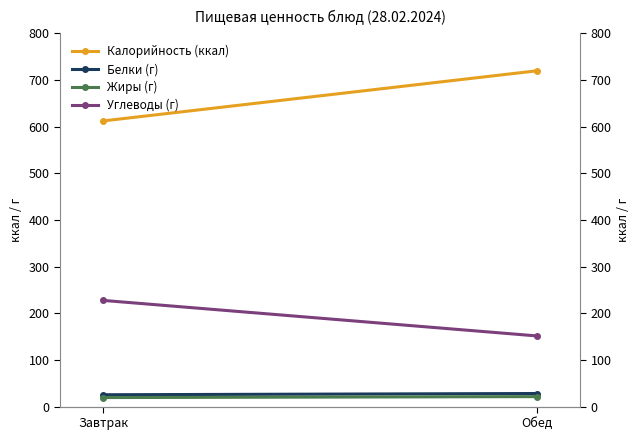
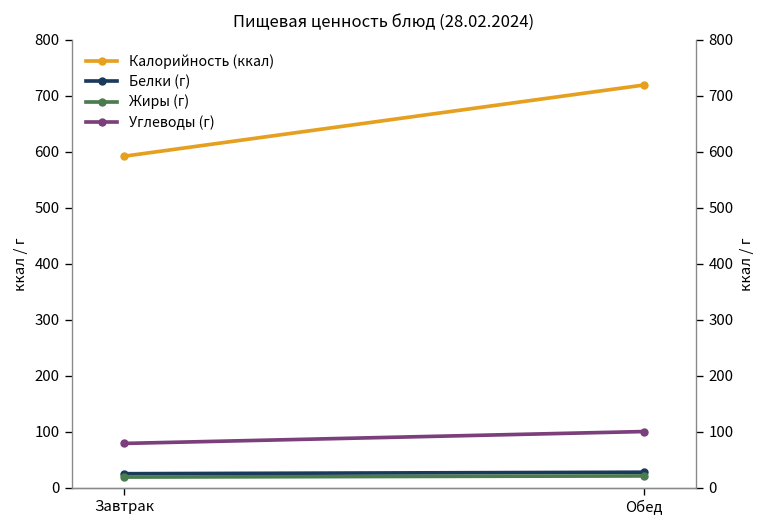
Калорийность (ккал), Завтрак: 610 -> 590
Углеводы (г), Завтрак: 230 -> 80
Углеводы (г), Обед: 150 -> 100
